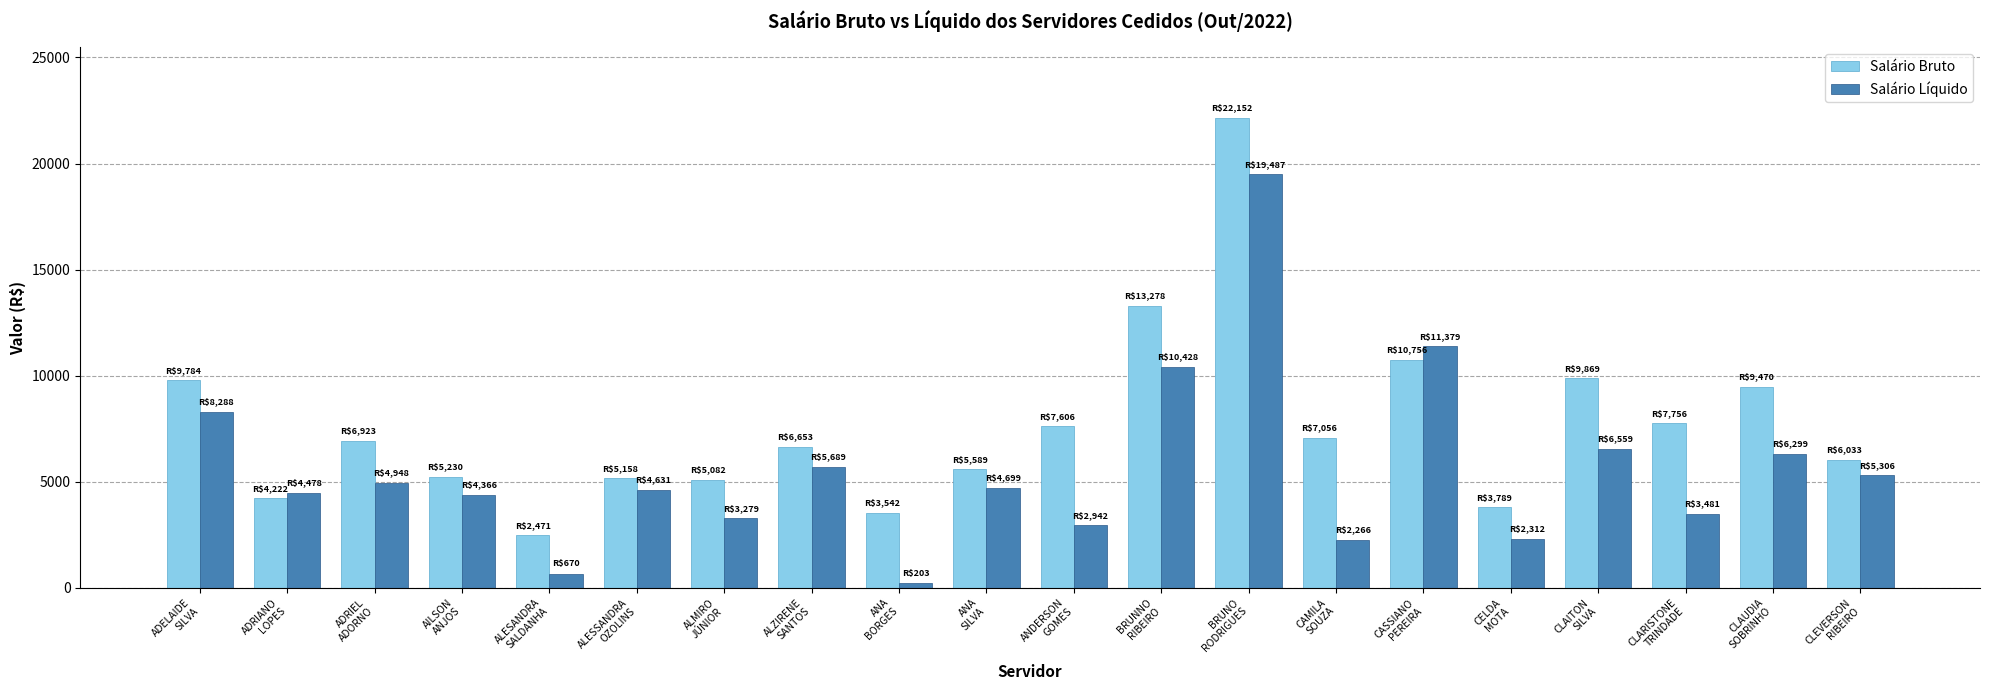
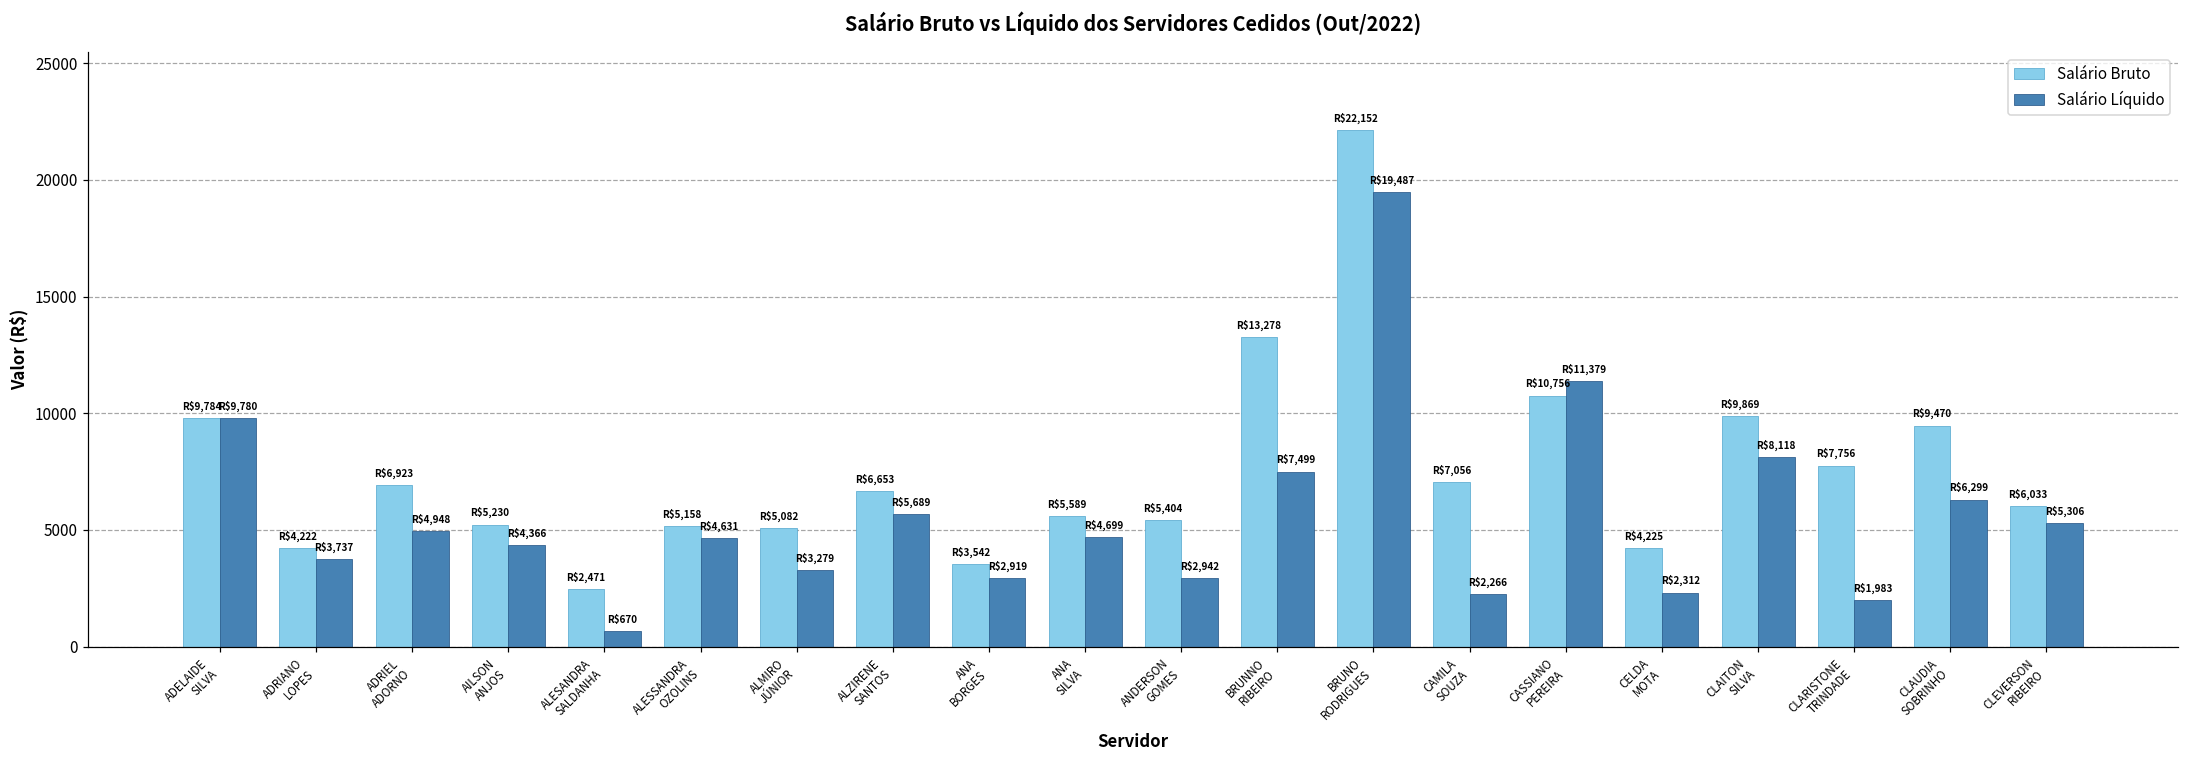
Salário Líquido, ADELAIDE SILVA: $8,288 -> $9,780
Salário Líquido, ADRIANO LOPES: $4,478 -> $3,737
Salário Líquido, ANA BORGES: $203 -> $2,919
Salário Bruto, ANDERSON GOMES: $7,606 -> $5,404
Salário Líquido, BRUNNO RIBEIRO: $10,428 -> $7,499
Salário Bruto, CELDA MOTA: $3,789 -> $4,225
Salário Líquido, CLAITON SILVA: $6,559 -> $8,118
Salário Líquido, CLARISTONE TRINDADE: $3,481 -> $1,983
